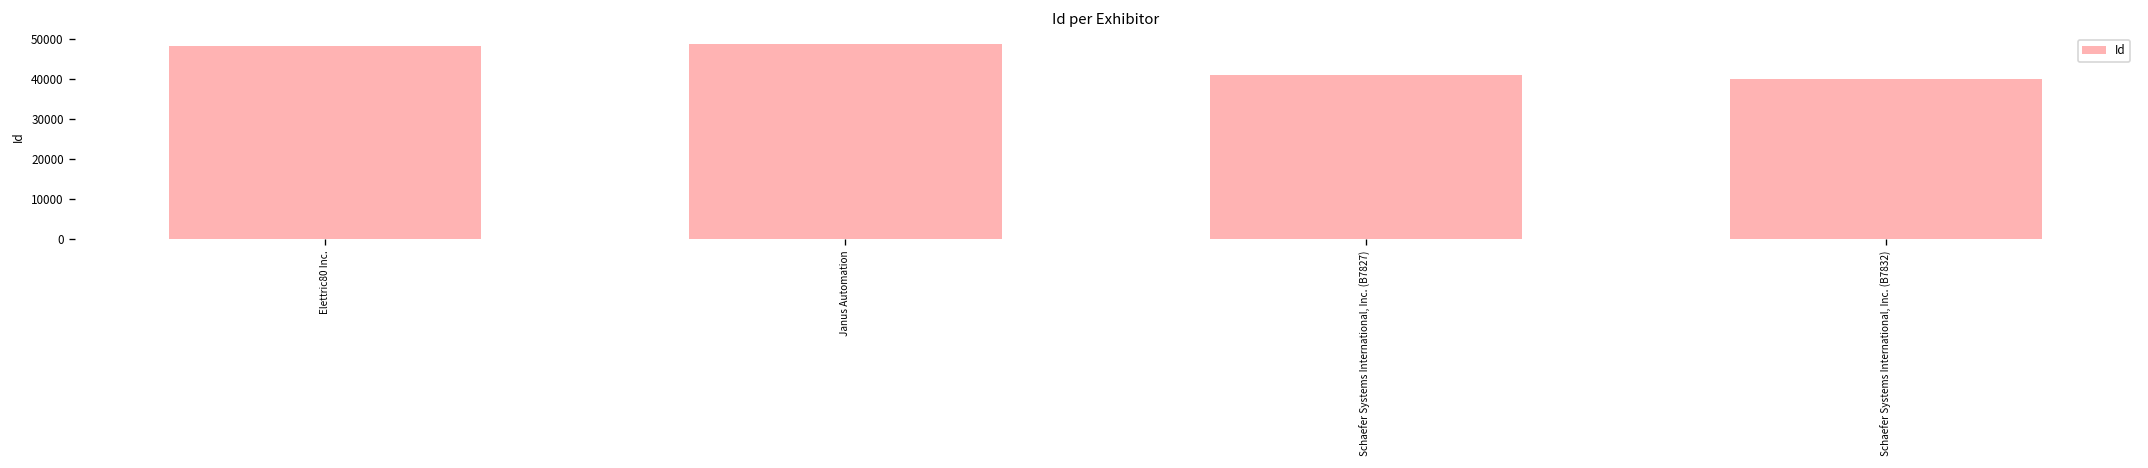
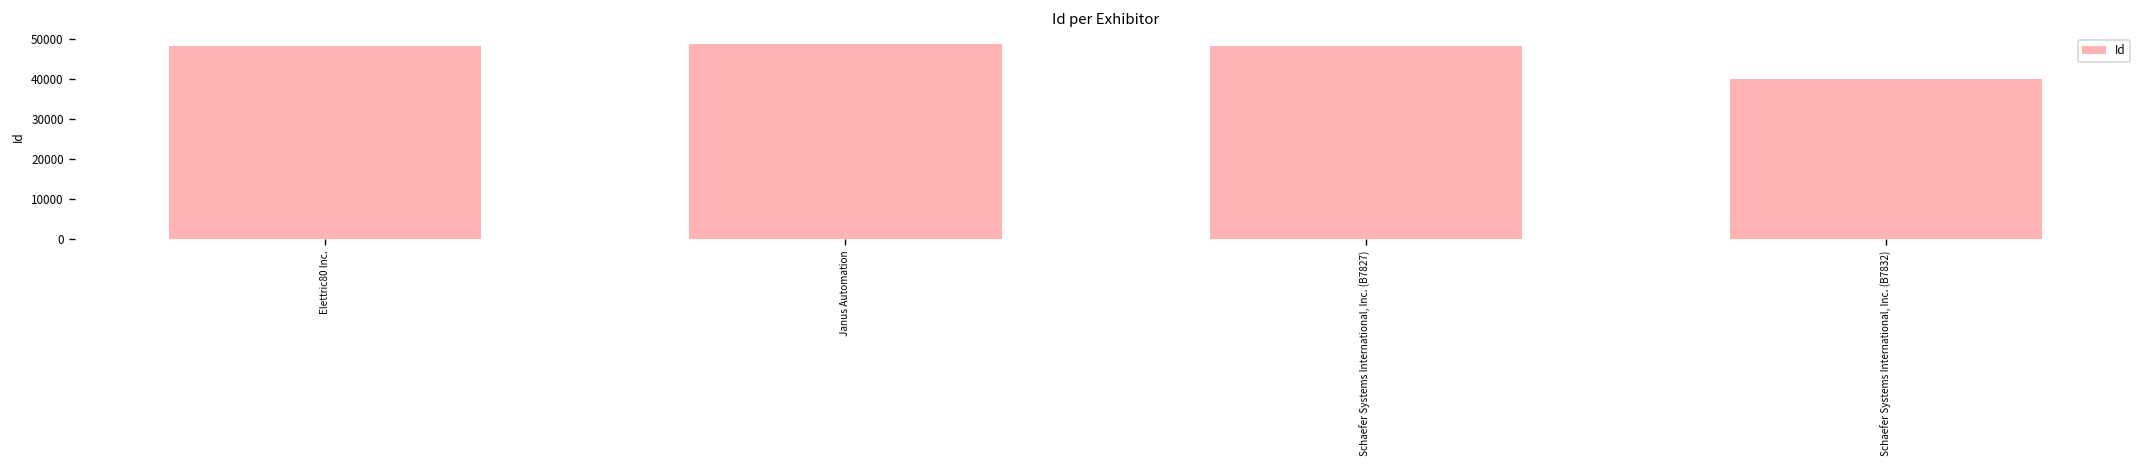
Schaefer Systems International, Inc. (B7827): 41000 -> 48000
